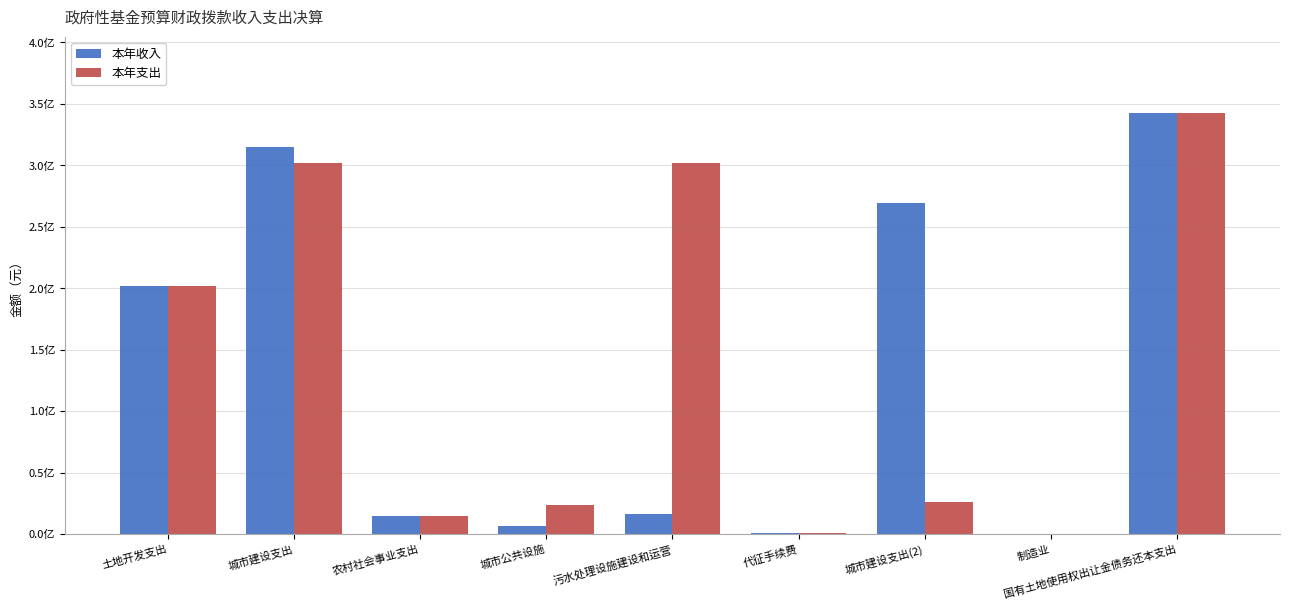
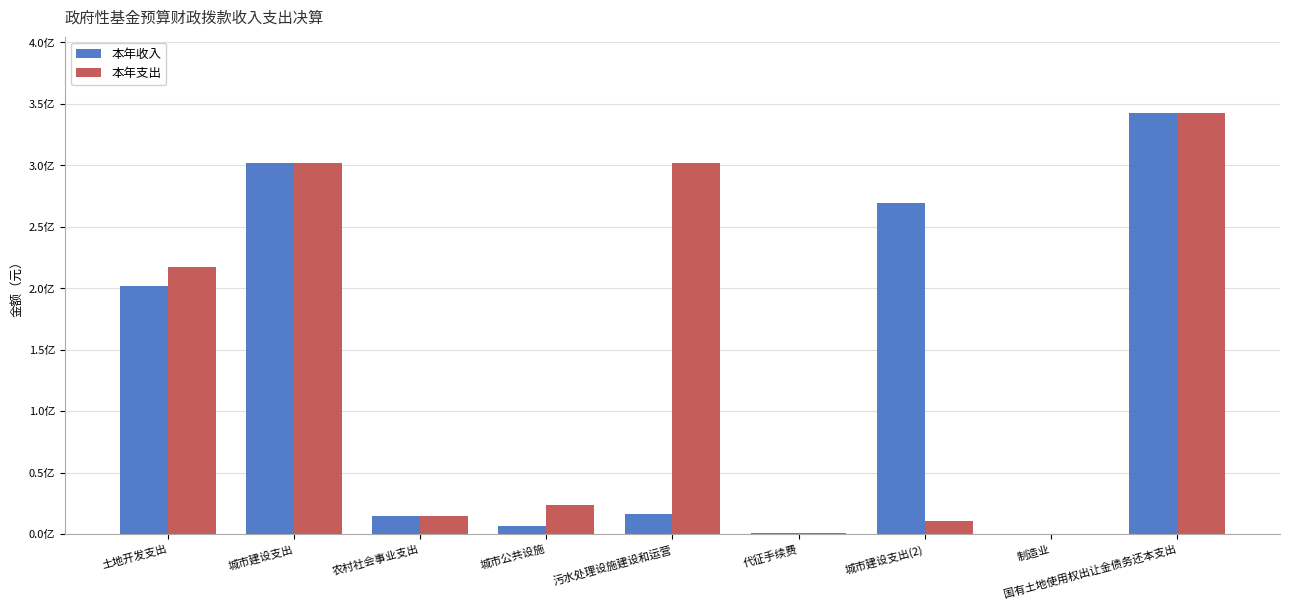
本年支出, 土地开发支出: 2.02亿 -> 2.17亿
本年收入, 城市建设支出: 3.15亿 -> 3.02亿
本年支出, 城市建设支出(2): 0.26亿 -> 0.11亿
